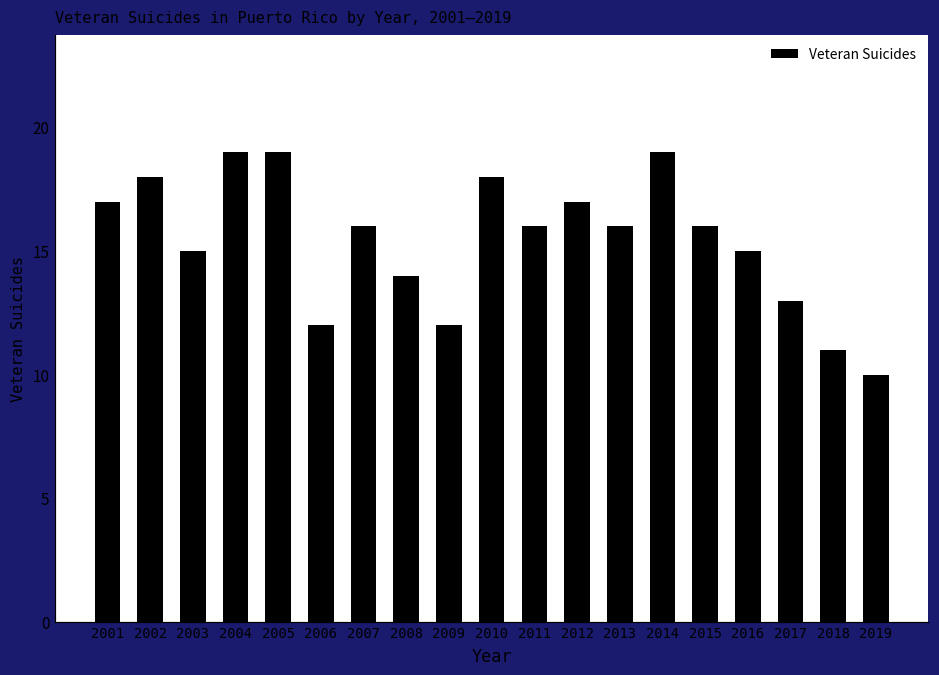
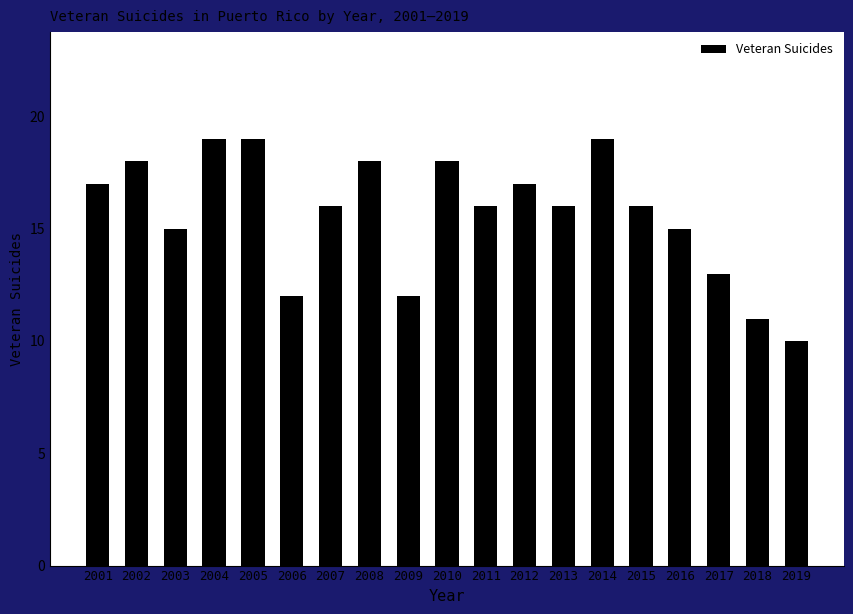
2008: 14 -> 18
